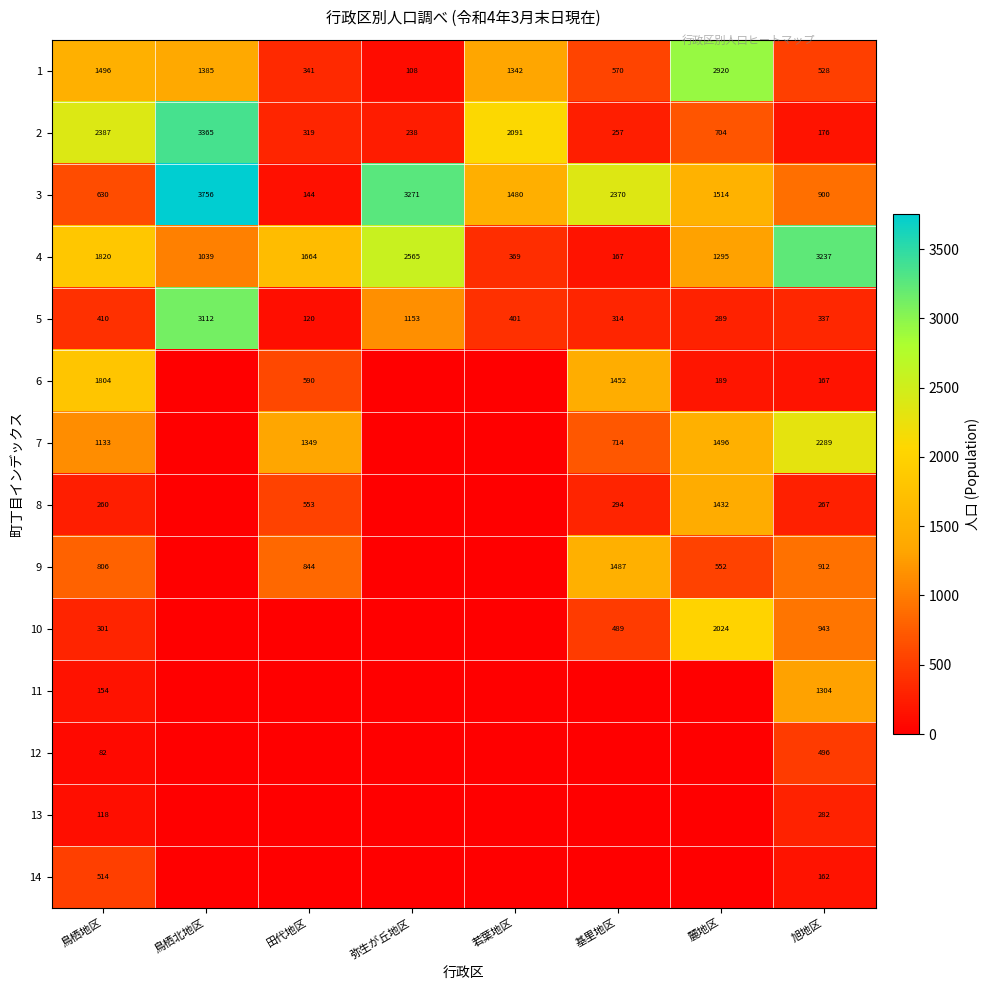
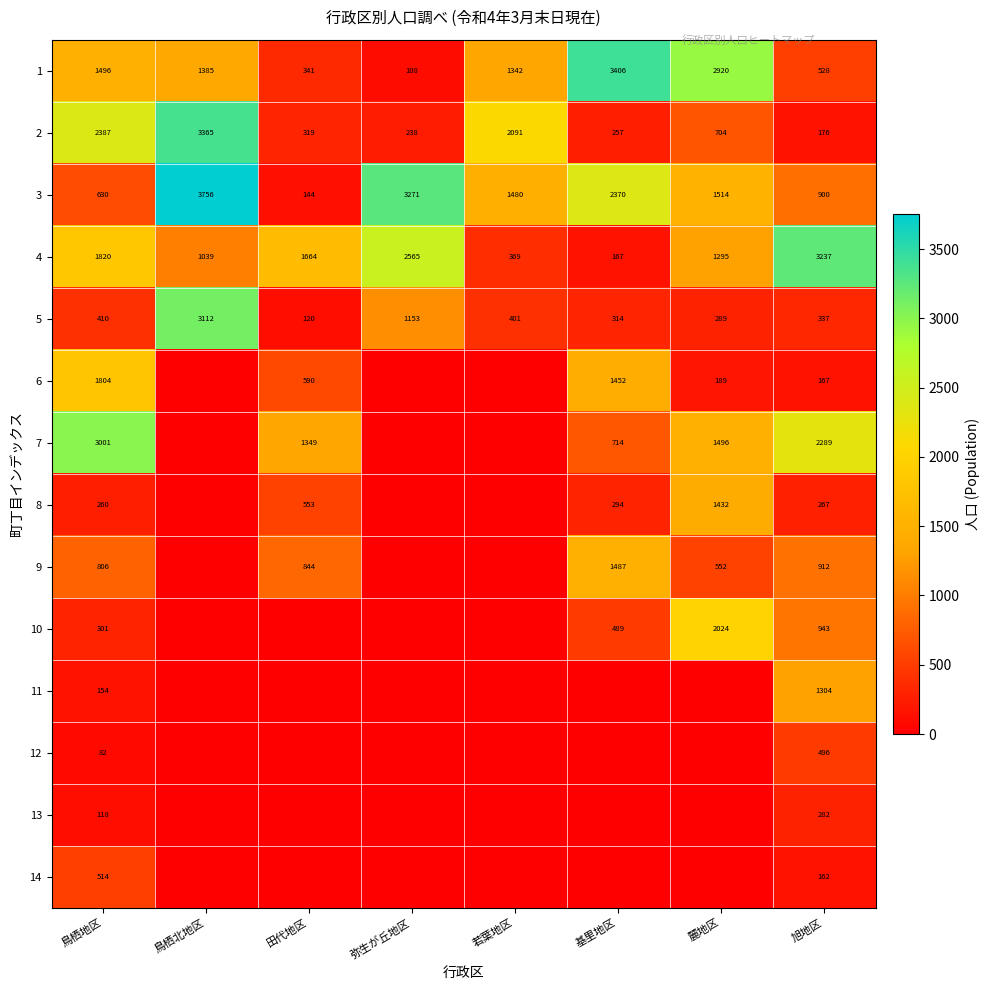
1, 基里地区: 570 -> 3406
7, 鳥栖地区: 1133 -> 3001
